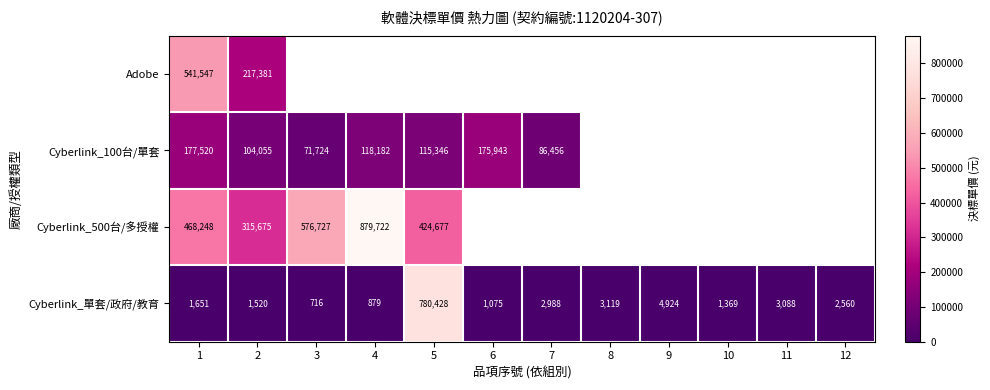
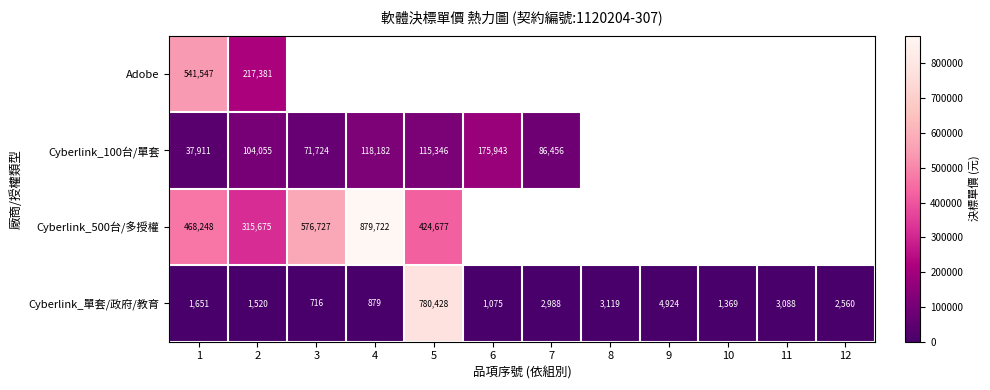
Cyberlink_100台/單套, 1: 177,520 -> 37,911
